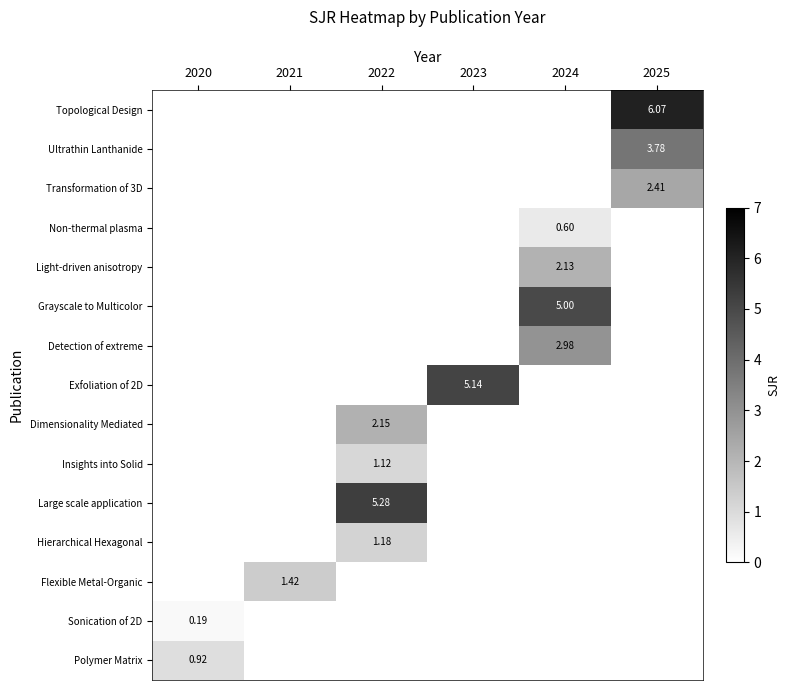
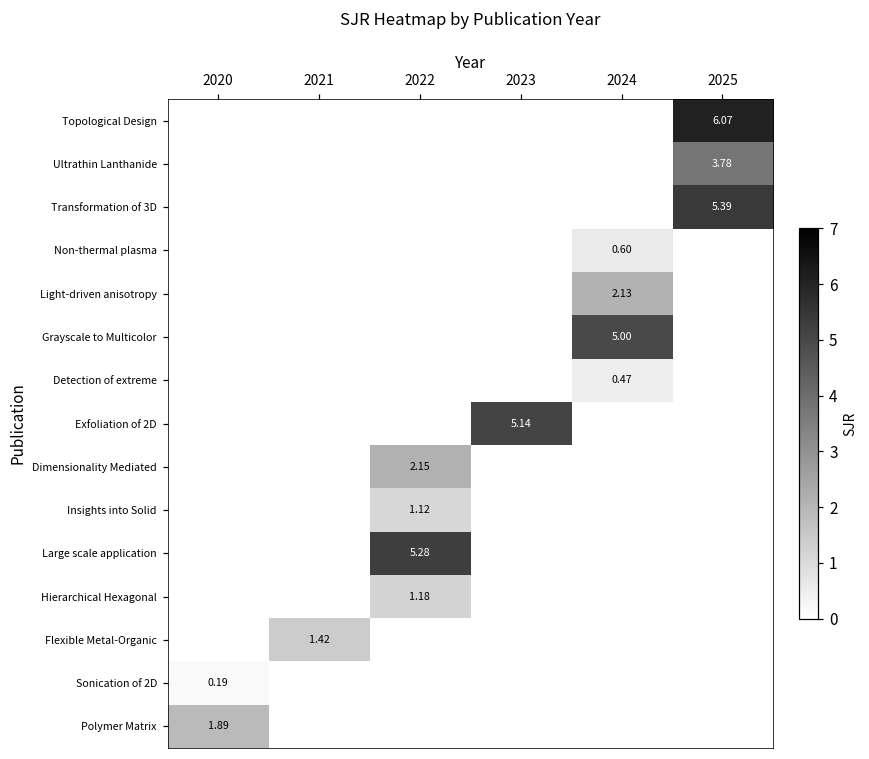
Transformation of 3D, 2025: 2.41 -> 5.39
Detection of extreme, 2024: 2.98 -> 0.47
Polymer Matrix, 2020: 0.92 -> 1.89
